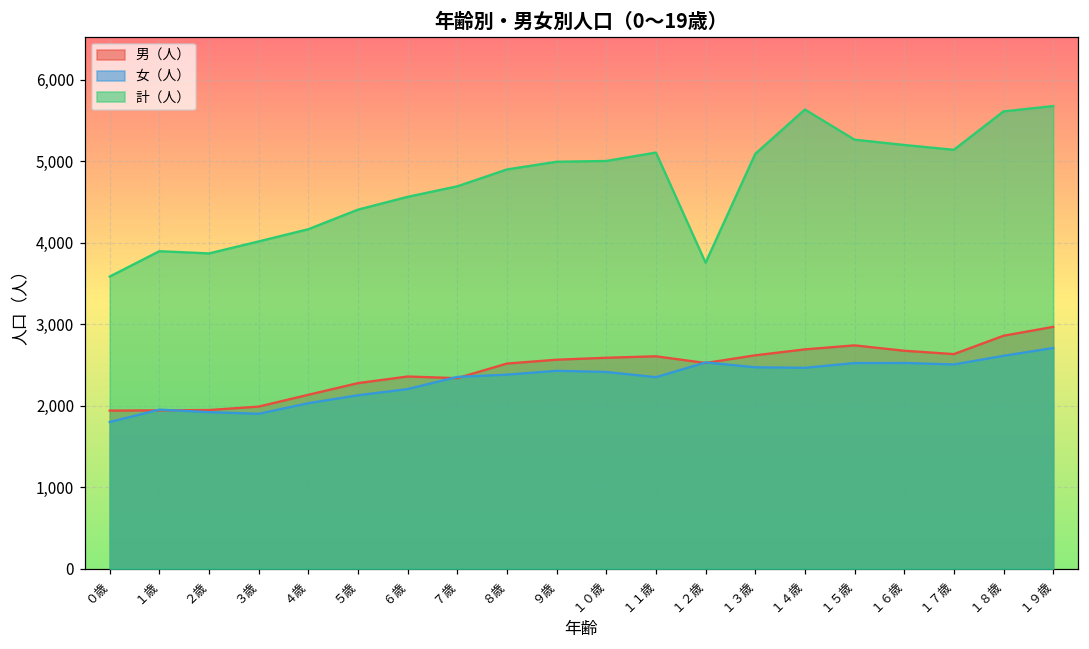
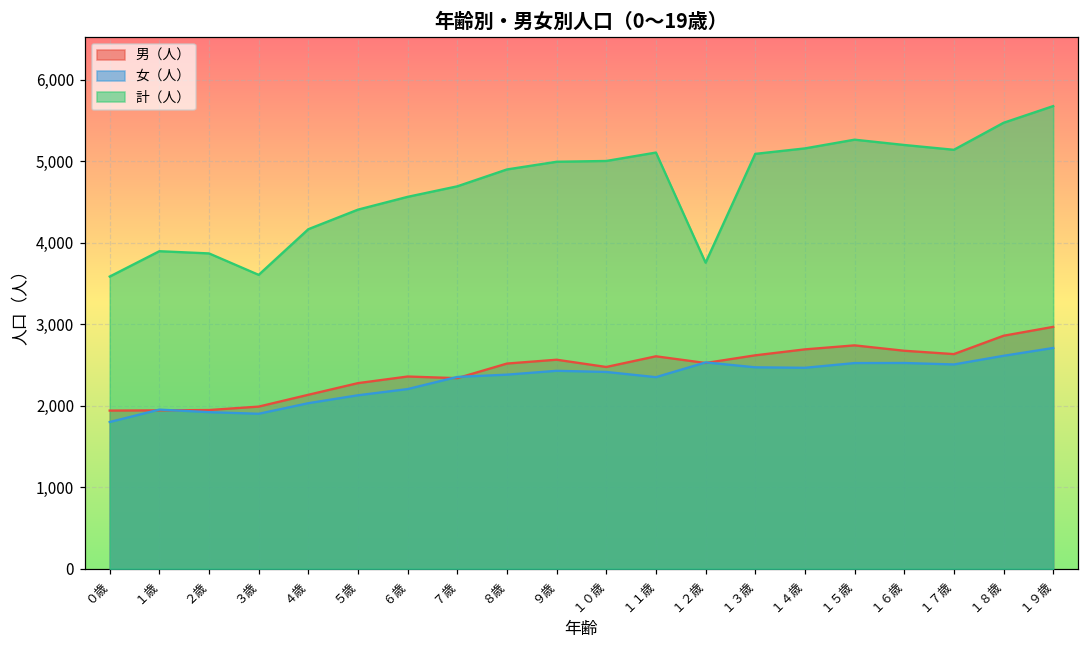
計（人）, ３歳: 4,000 -> 3,600
男（人）, １０歳: 2,600 -> 2,500
計（人）, １４歳: 5,600 -> 5,200
計（人）, １８歳: 5,600 -> 5,500
